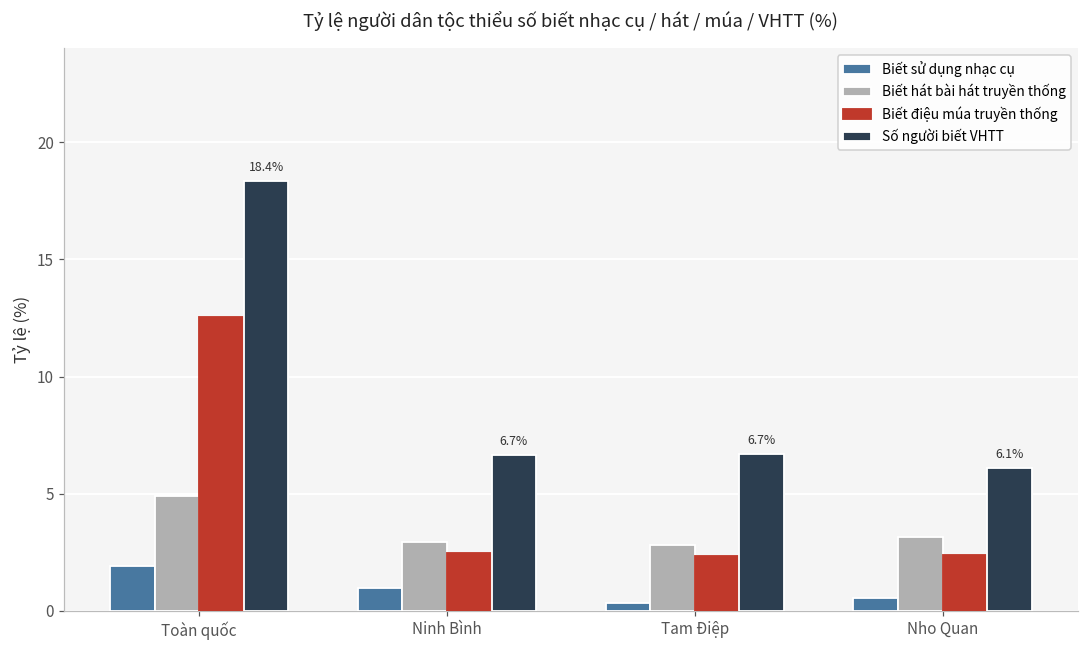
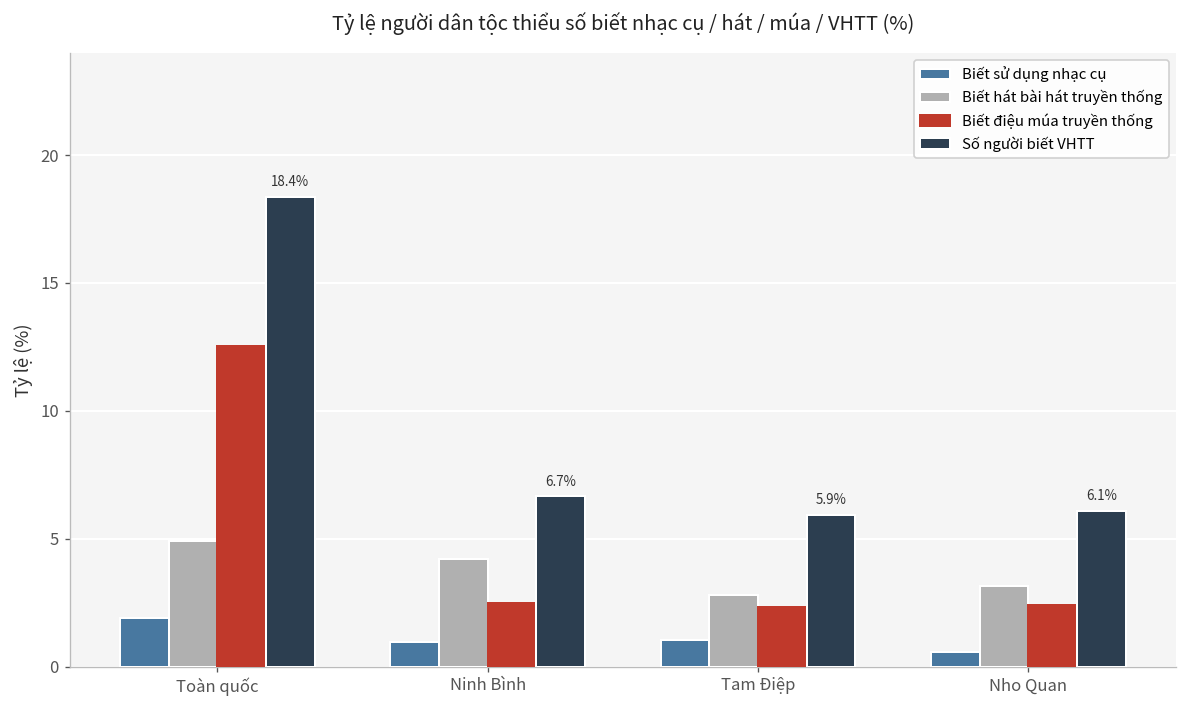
Biết hát bài hát truyền thống, Ninh Bình: 2.9 -> 4.2
Biết sử dụng nhạc cụ, Tam Điệp: 0.3 -> 1.1
Số người biết VHTT, Tam Điệp: 6.7% -> 5.9%
